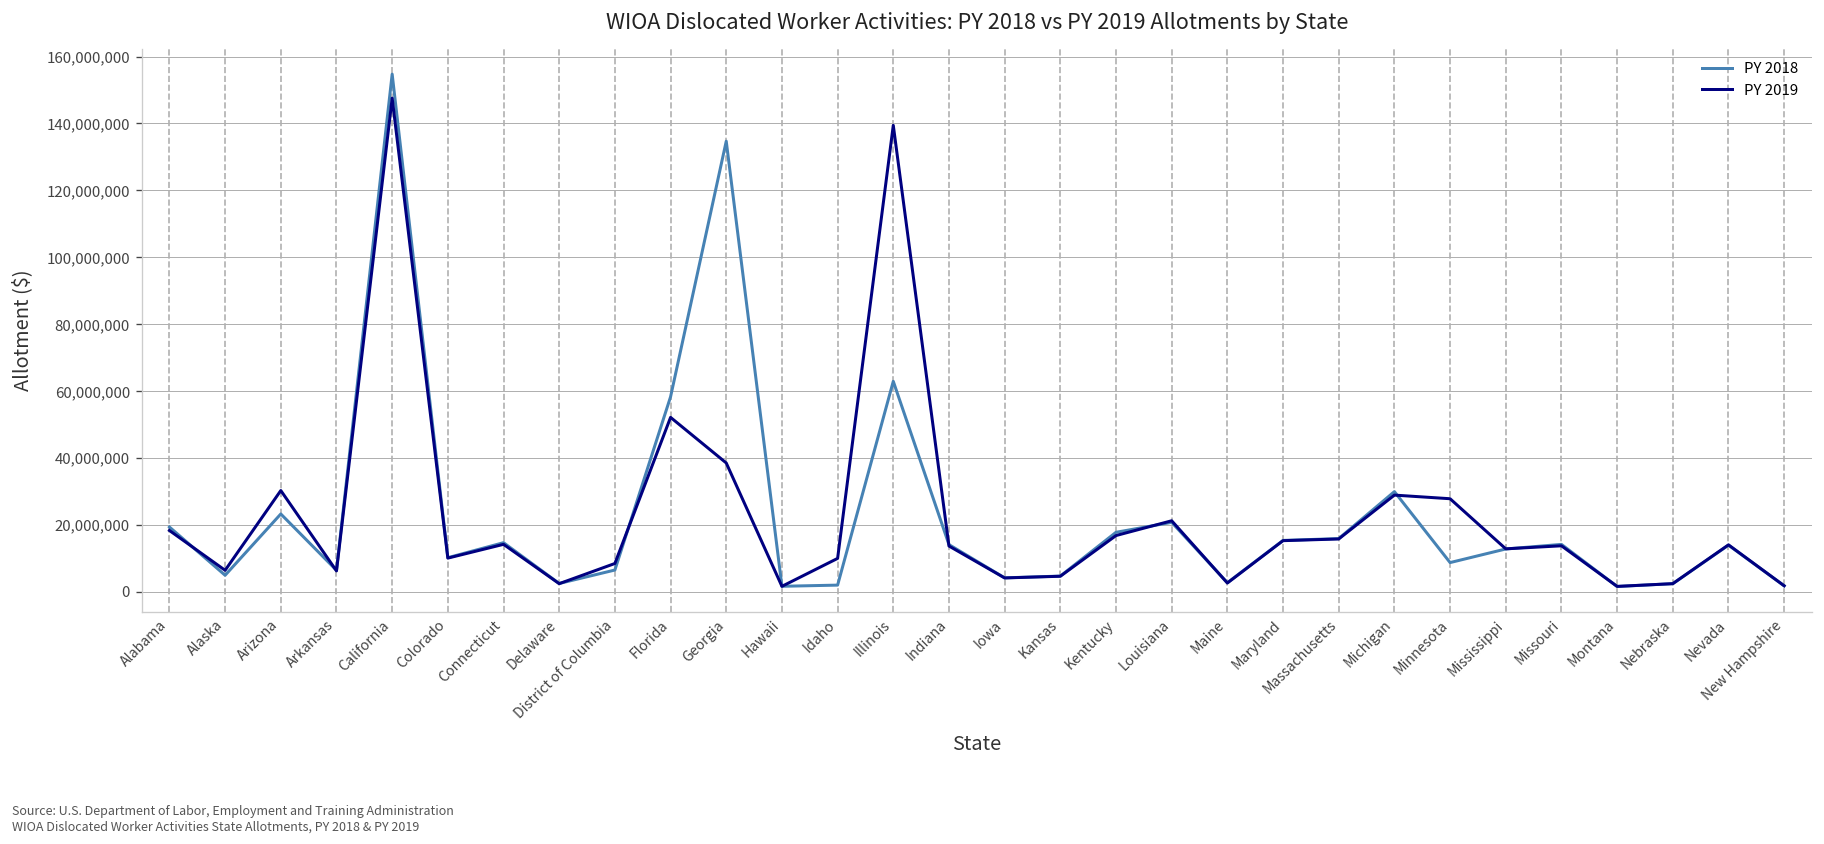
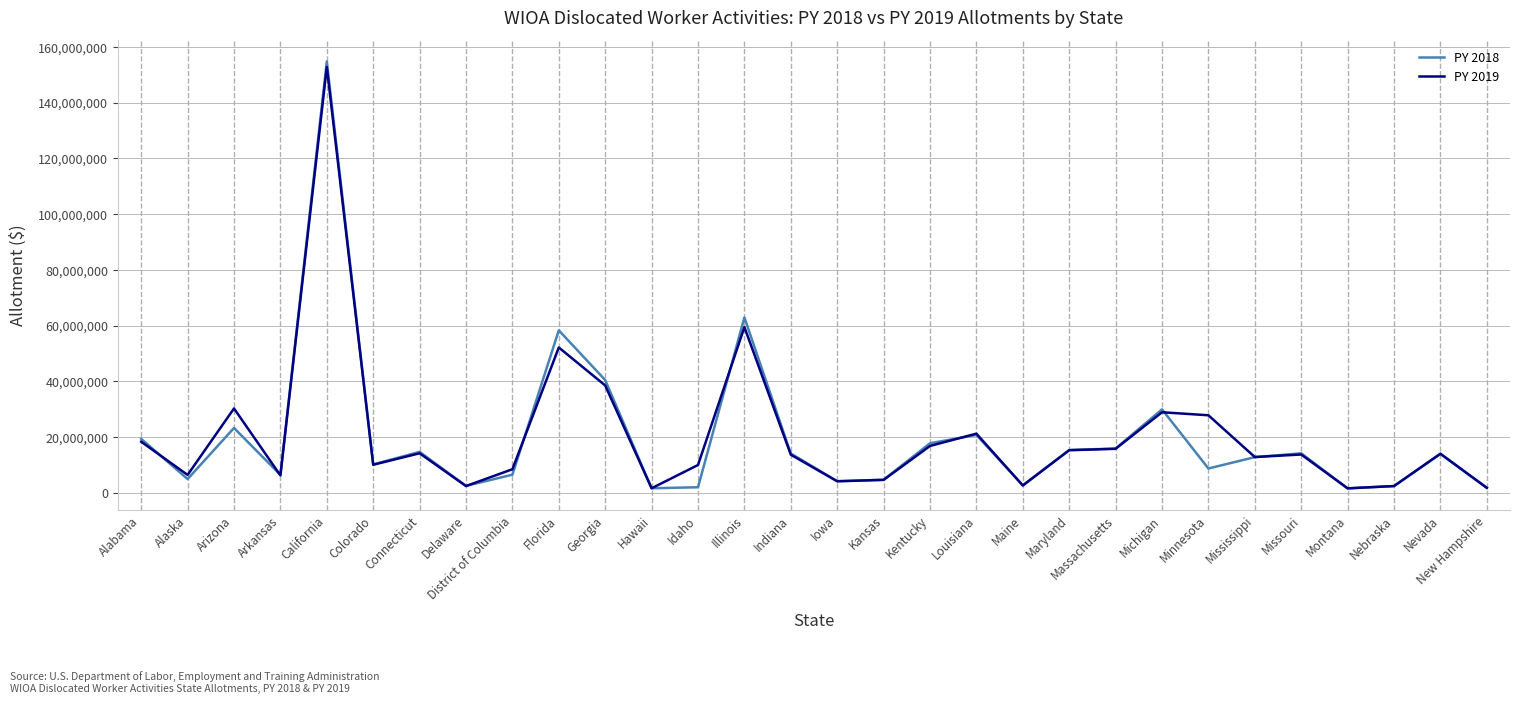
PY 2019, California: 148,000,000 -> 153,000,000
PY 2018, Georgia: 135,000,000 -> 40,000,000
PY 2019, Illinois: 139,000,000 -> 59,000,000
